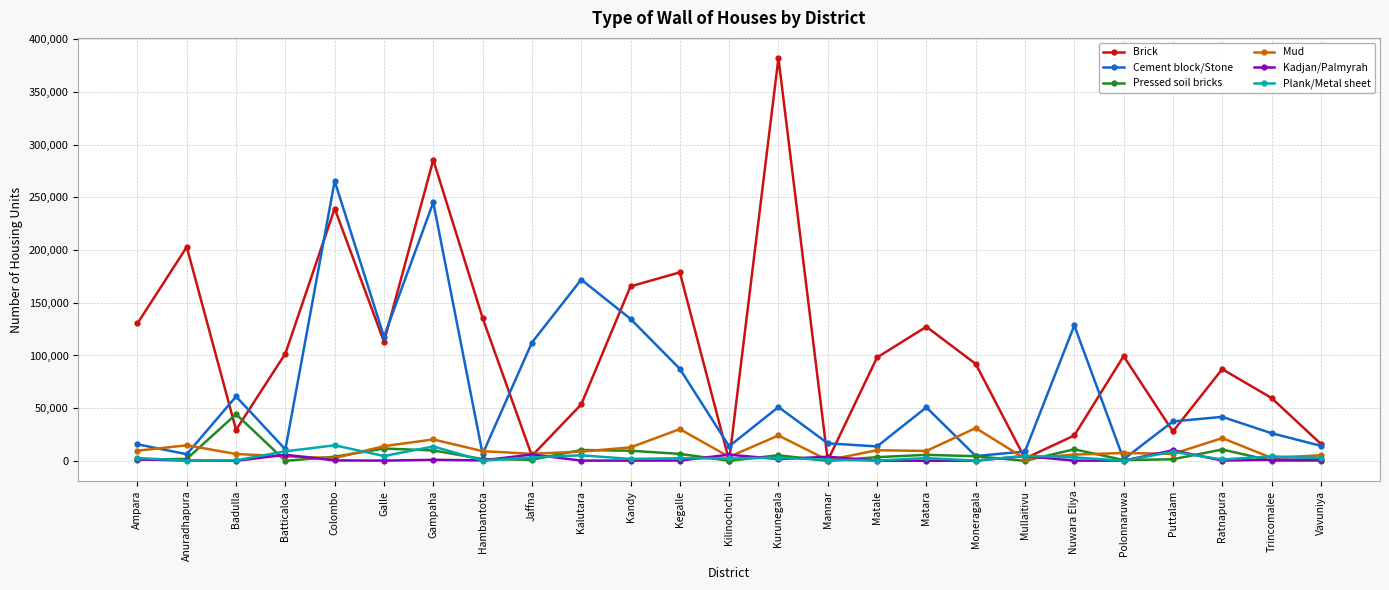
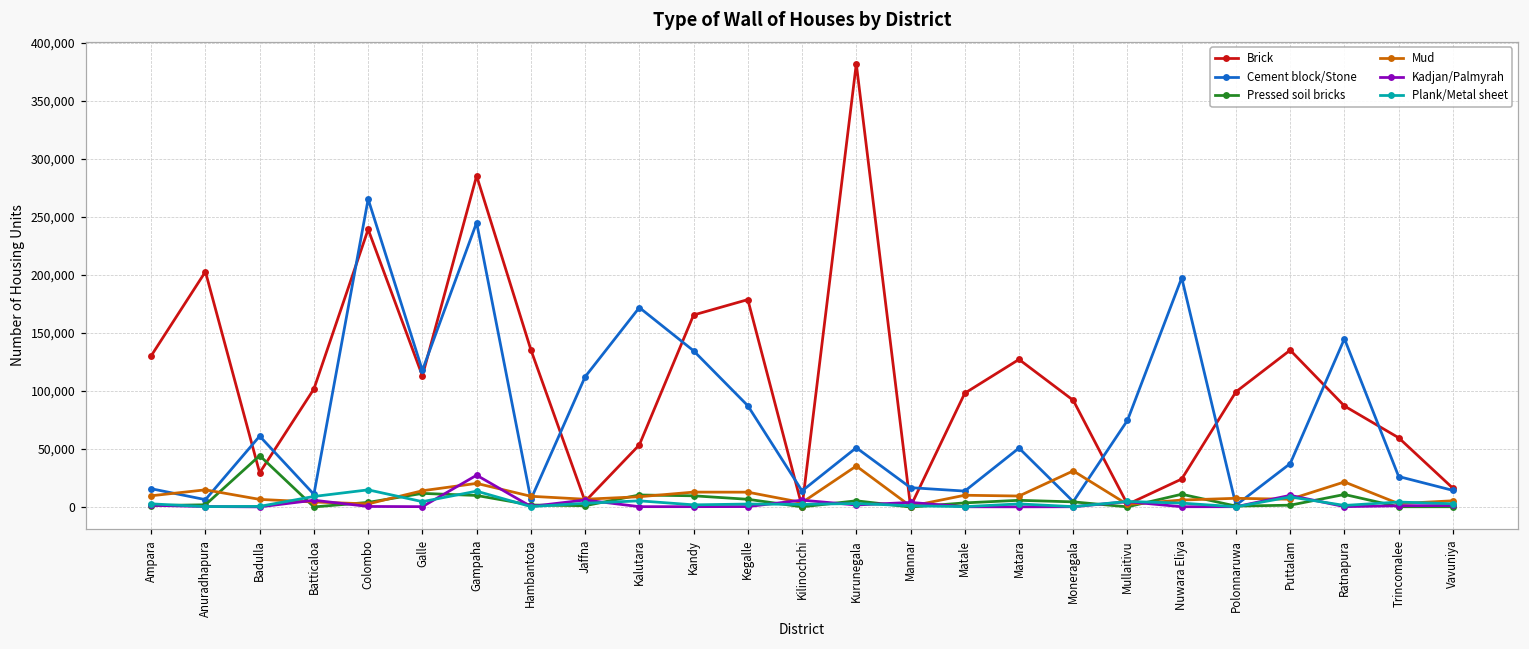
Kadjan/Palmyrah, Gampaha: 1,000 -> 27,000
Mud, Kegalle: 30,000 -> 13,000
Mud, Kurunegala: 24,000 -> 35,000
Cement block/Stone, Mullaitivu: 9,000 -> 75,000
Cement block/Stone, Nuwara Eliya: 128,000 -> 198,000
Brick, Puttalam: 28,000 -> 135,000
Cement block/Stone, Ratnapura: 42,000 -> 145,000
